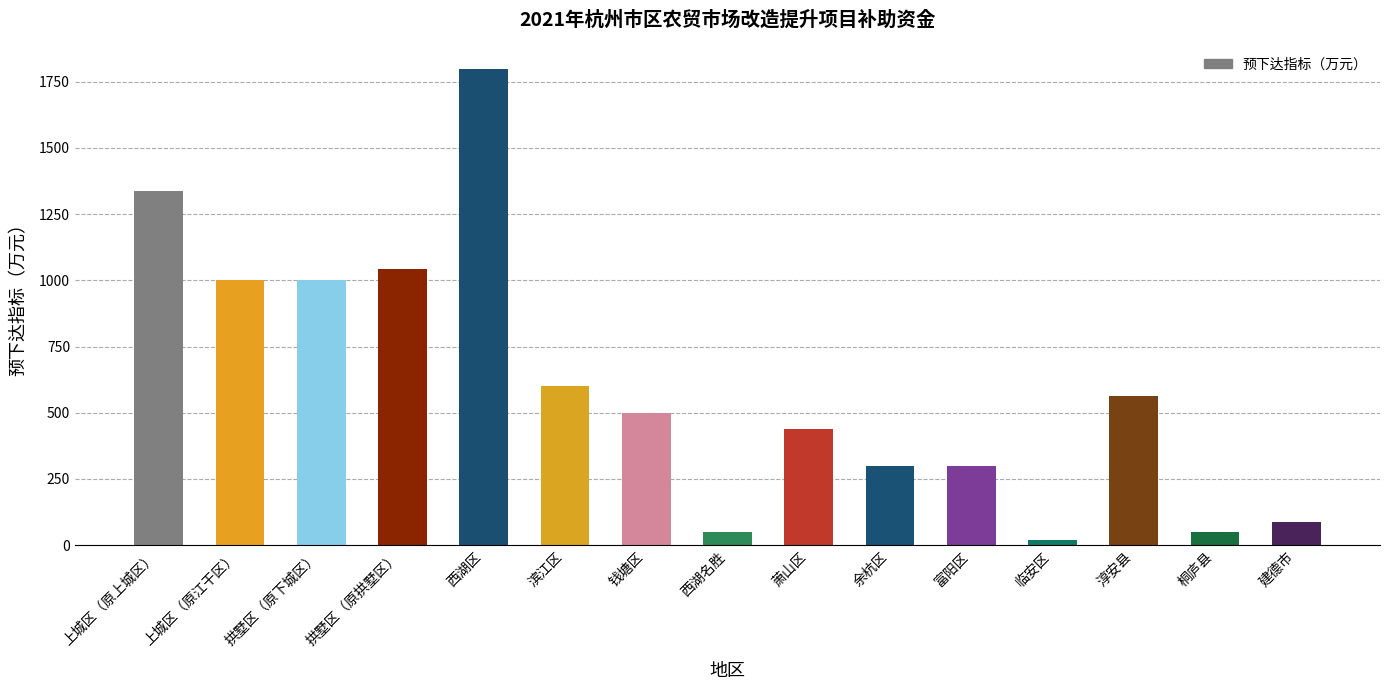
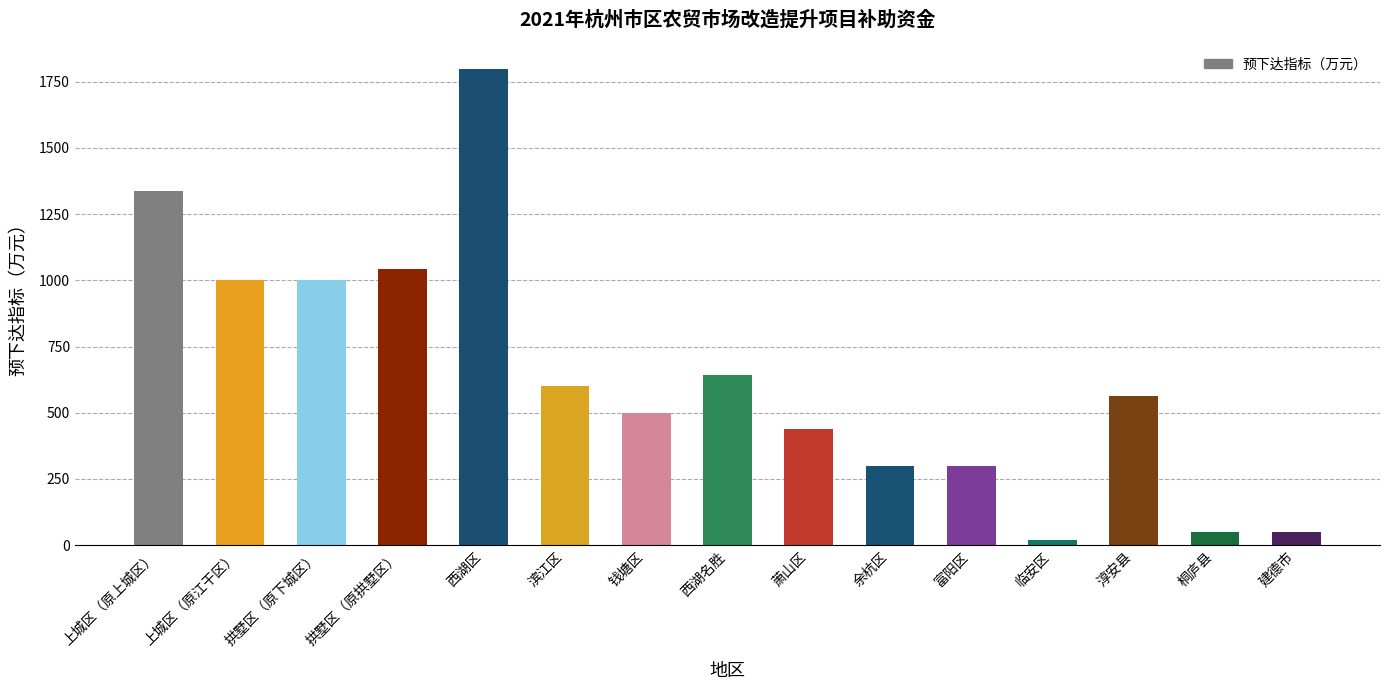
西湖名胜: 50 -> 640
建德市: 90 -> 50
